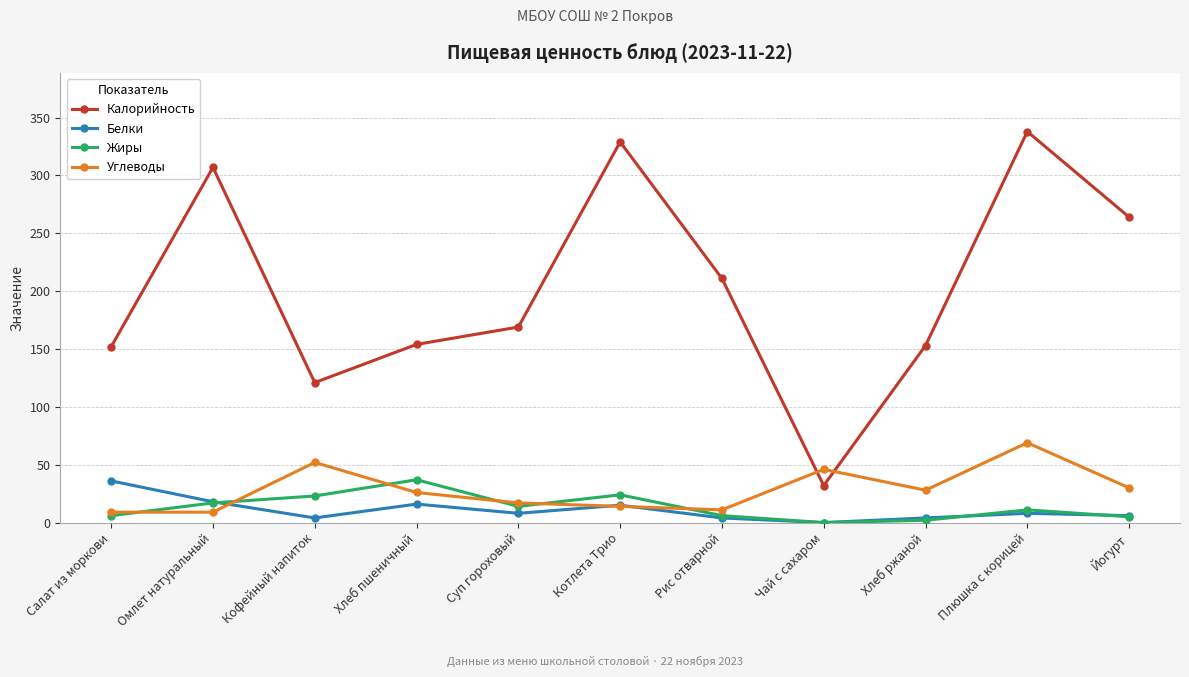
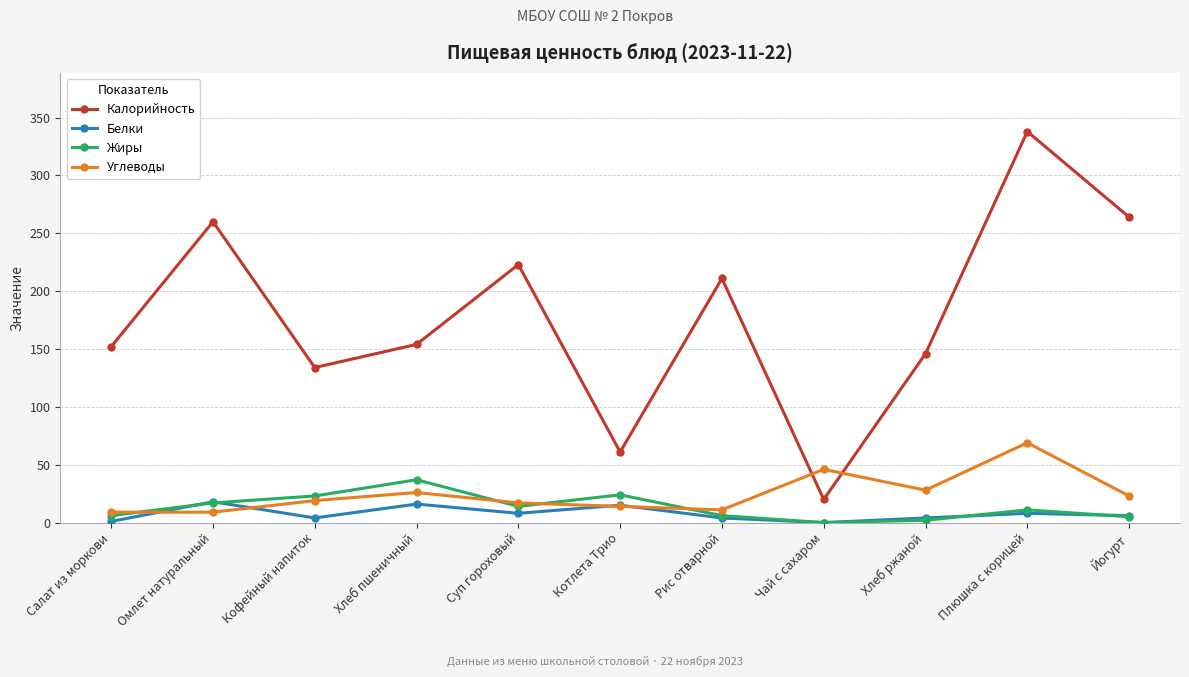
Белки, Салат из моркови: 36 -> 1
Калорийность, Омлет натуральный: 307 -> 260
Калорийность, Кофейный напиток: 121 -> 134
Углеводы, Кофейный напиток: 52 -> 19
Калорийность, Суп гороховый: 169 -> 223
Калорийность, Котлета Трио: 329 -> 61
Калорийность, Чай с сахаром: 32 -> 20
Калорийность, Хлеб ржаной: 153 -> 146
Углеводы, Йогурт: 30 -> 23
